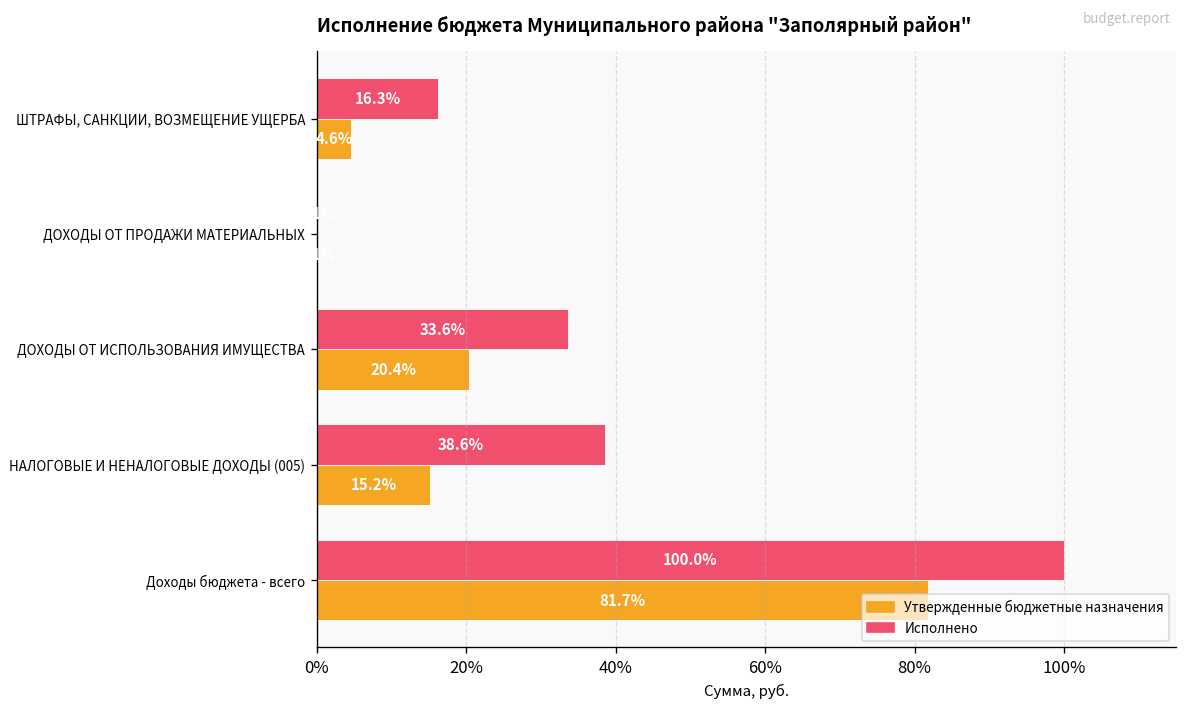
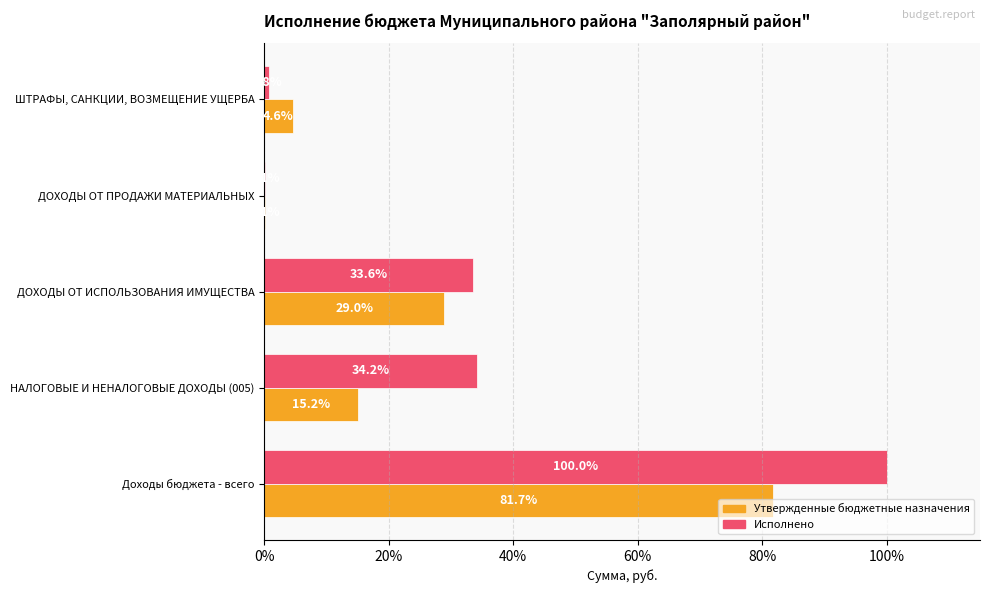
Исполнено, ШТРАФЫ, САНКЦИИ, ВОЗМЕЩЕНИЕ УЩЕРБА: 16% -> 1%
Утвержденные бюджетные назначения, ДОХОДЫ ОТ ИСПОЛЬЗОВАНИЯ ИМУЩЕСТВА: 20.4% -> 29.0%
Исполнено, НАЛОГОВЫЕ И НЕНАЛОГОВЫЕ ДОХОДЫ (005): 38.6% -> 34.2%
